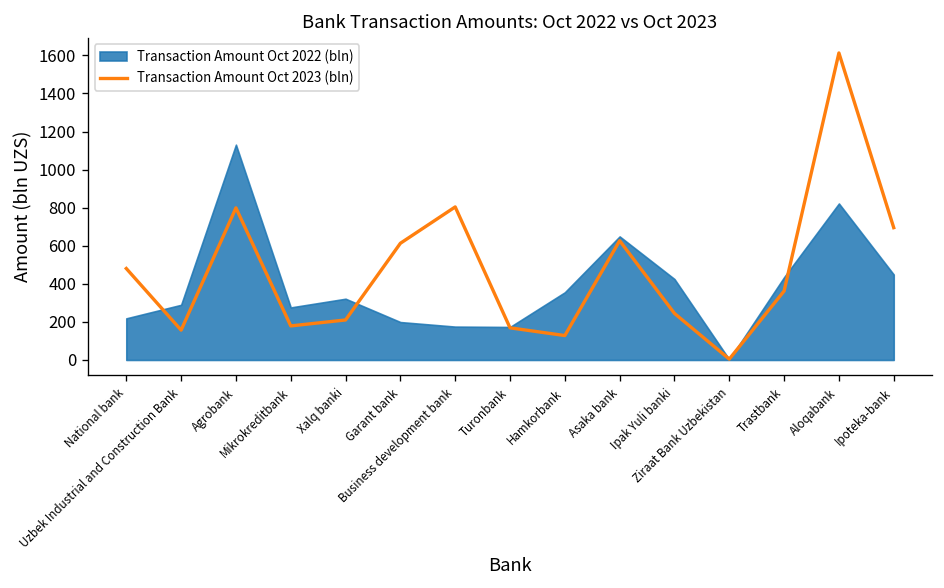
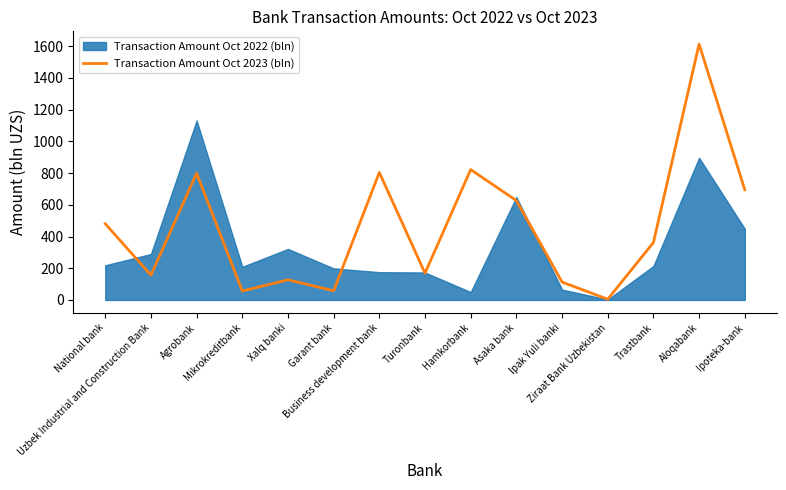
Transaction Amount Oct 2023 (bln), Mikrokreditbank: 180 -> 60
Transaction Amount Oct 2022 (bln), Mikrokreditbank: 280 -> 210
Transaction Amount Oct 2023 (bln), Xalq banki: 210 -> 130
Transaction Amount Oct 2023 (bln), Garant bank: 610 -> 60
Transaction Amount Oct 2023 (bln), Hamkorbank: 130 -> 820
Transaction Amount Oct 2022 (bln), Hamkorbank: 360 -> 50
Transaction Amount Oct 2023 (bln), Ipak Yuli banki: 240 -> 110
Transaction Amount Oct 2022 (bln), Ipak Yuli banki: 430 -> 70
Transaction Amount Oct 2022 (bln), Trastbank: 430 -> 210
Transaction Amount Oct 2022 (bln), Aloqabank: 820 -> 900
